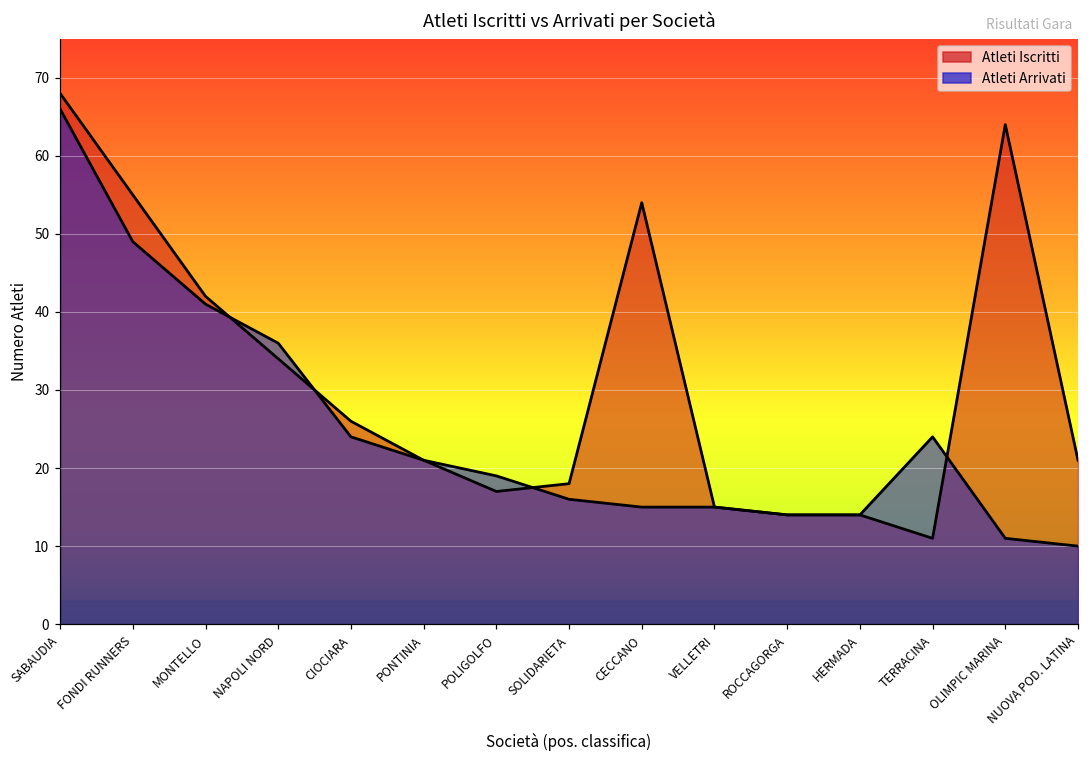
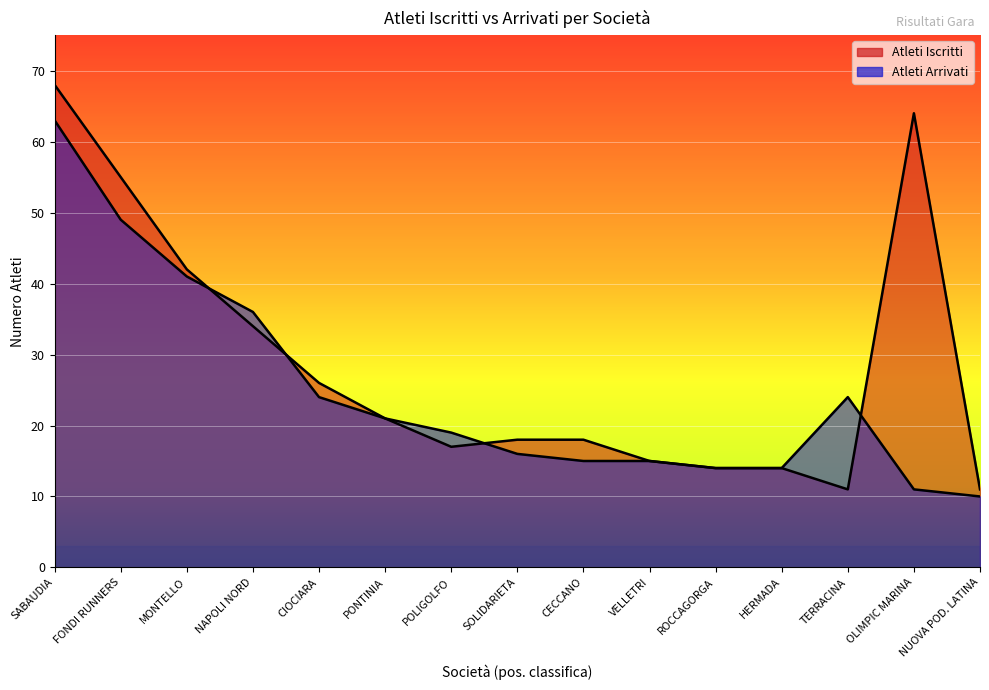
Atleti Arrivati, SABAUDIA: 66 -> 63
Atleti Iscritti, CECCANO: 54 -> 18
Atleti Iscritti, NUOVA POD. LATINA: 21 -> 11
